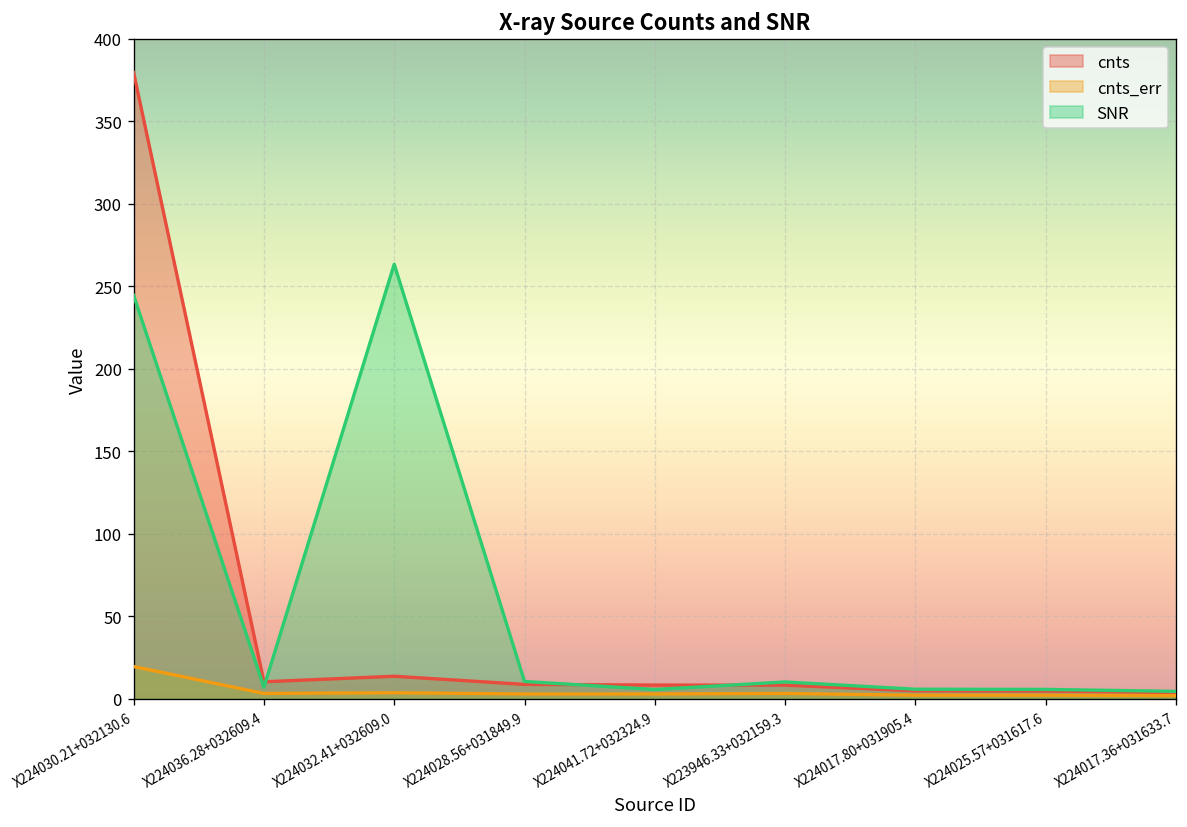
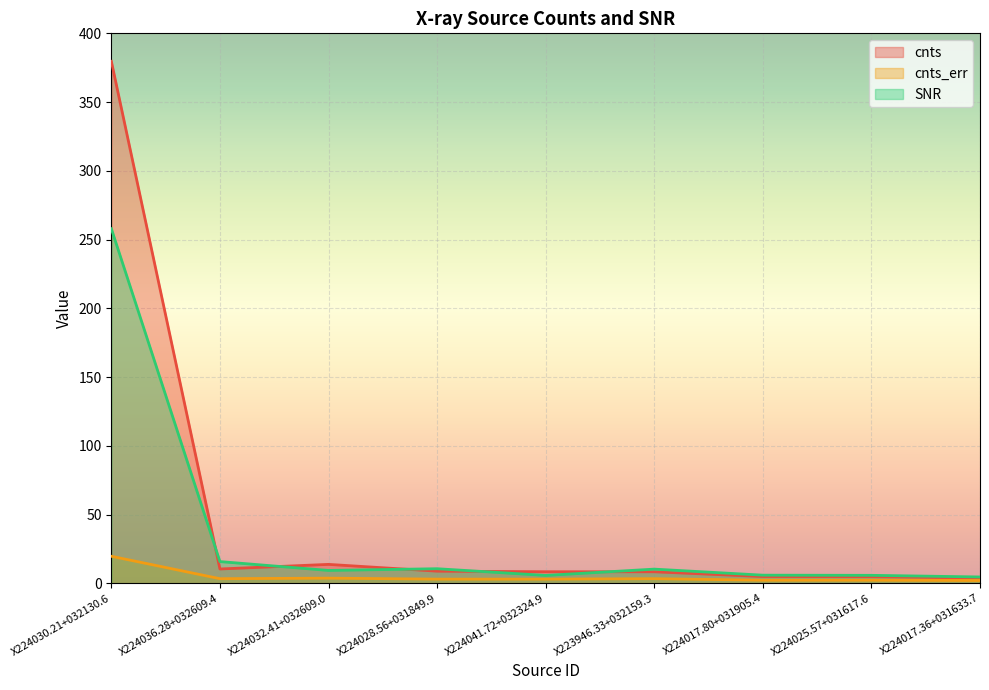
SNR, X224030.21+032130.6: 245 -> 258
SNR, X224036.28+032609.4: 7 -> 16
SNR, X224032.41+032609.0: 263 -> 9
